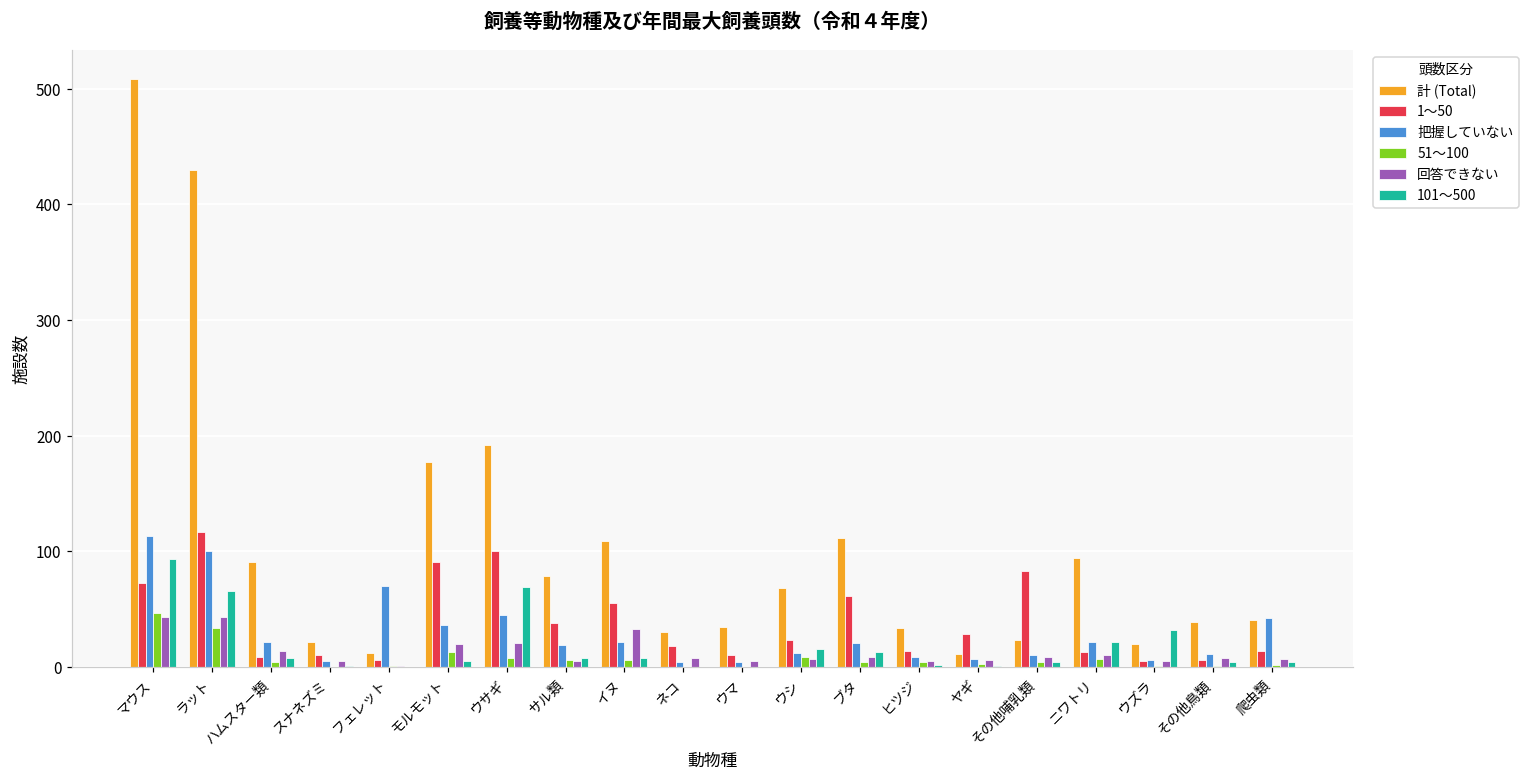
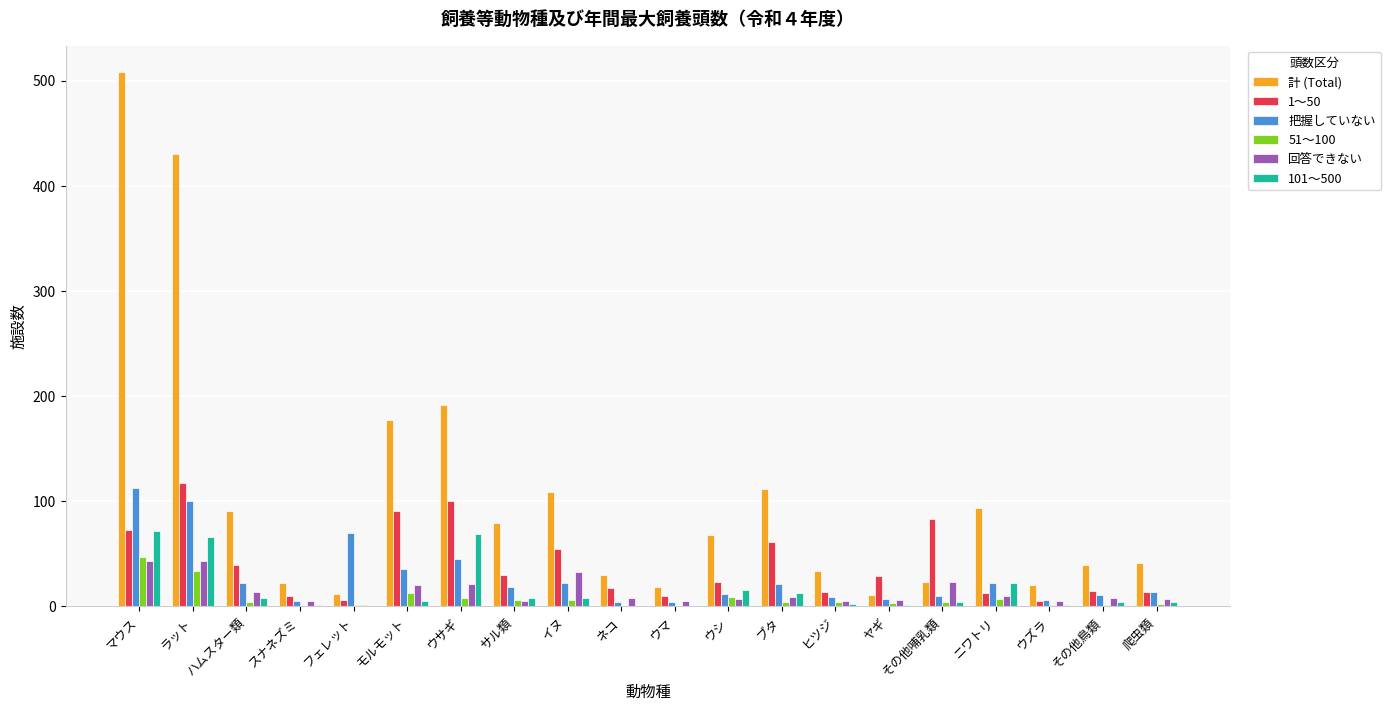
101～500, マウス: 93 -> 72
1～50, ハムスター類: 9 -> 39
1～50, サル類: 38 -> 30
計 (Total), ウマ: 35 -> 19
回答できない, その他哺乳類: 9 -> 23
101～500, ウズラ: 32 -> 1
1～50, その他鳥類: 6 -> 15
把握していない, 爬虫類: 42 -> 14
